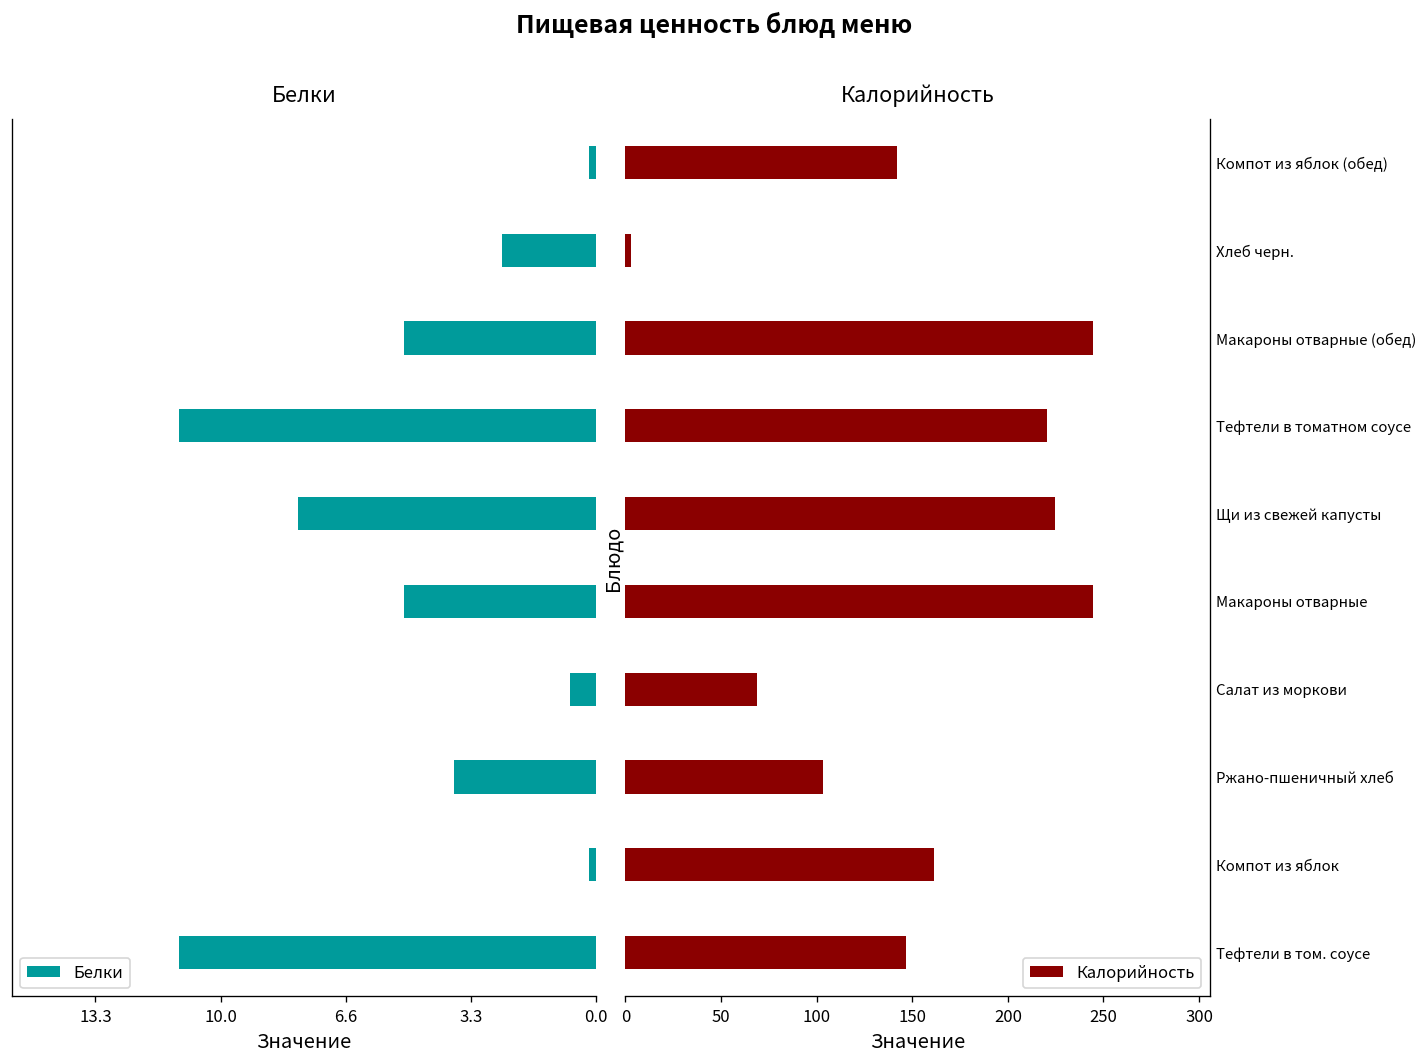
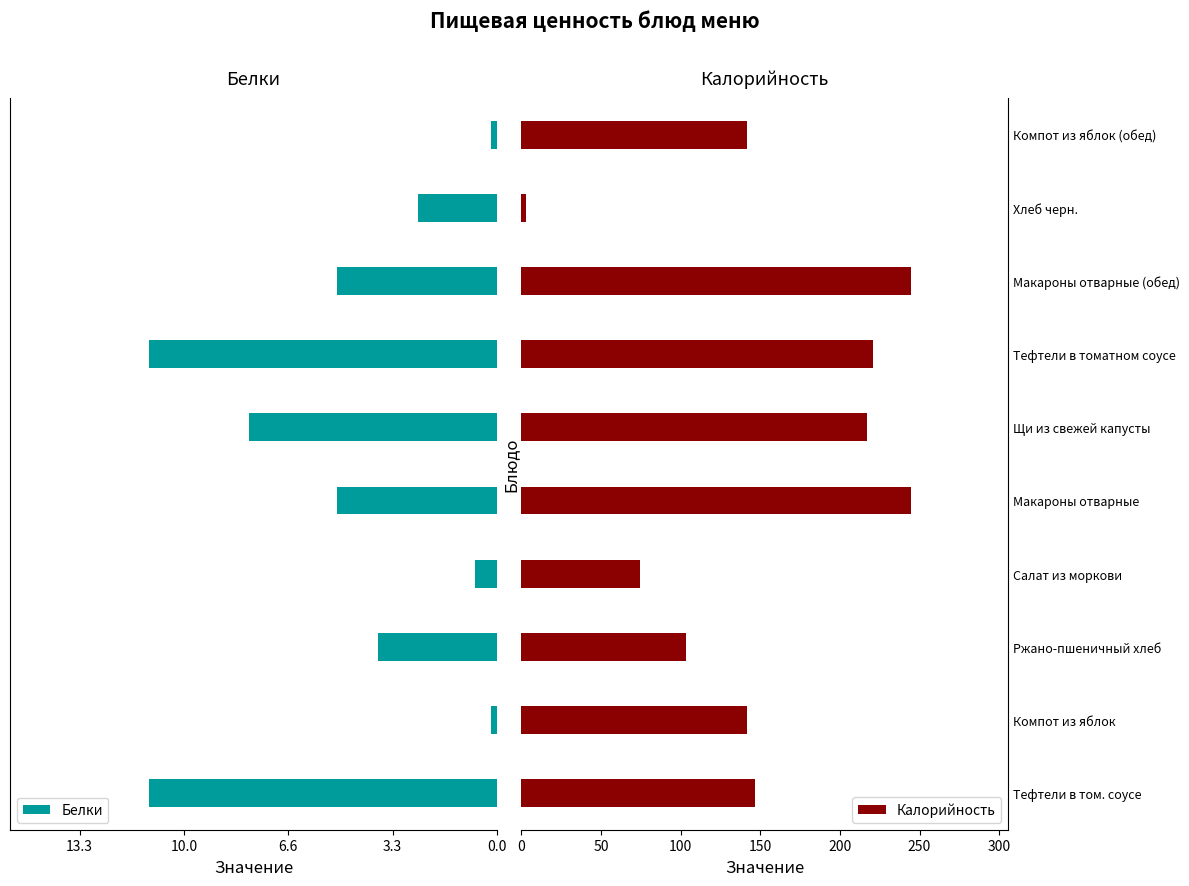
Калорийность, Щи из свежей капусты: 225 -> 217
Калорийность, Салат из моркови: 69 -> 74
Калорийность, Компот из яблок: 162 -> 142
